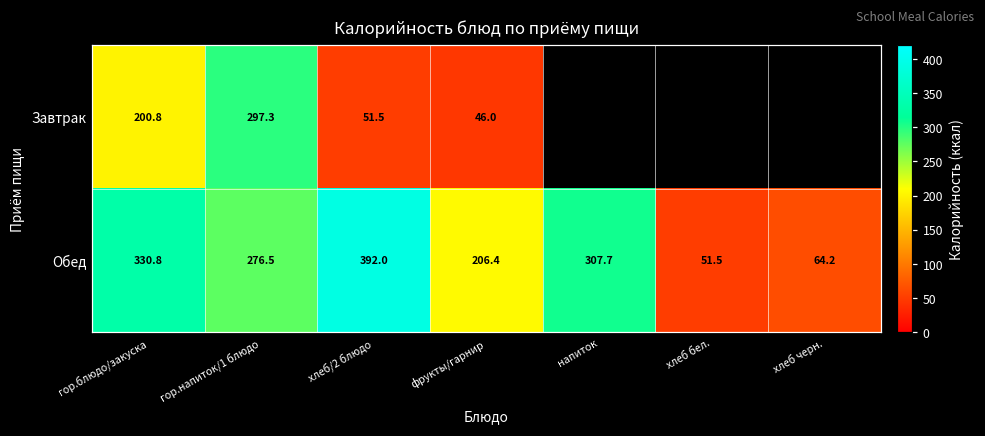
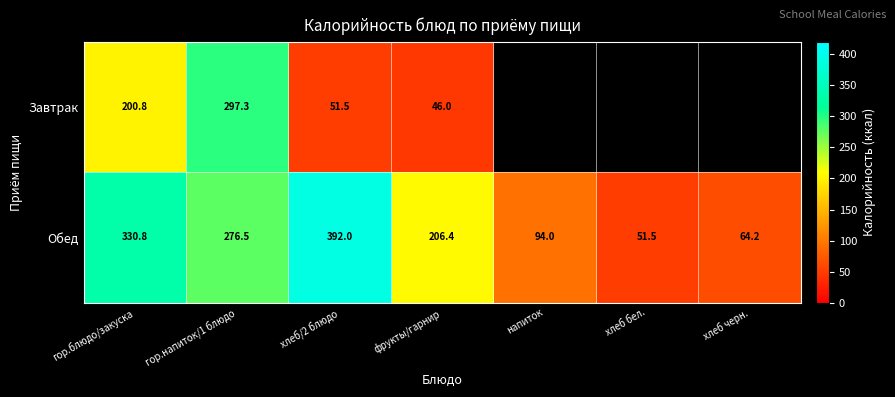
Обед, напиток: 307.7 -> 94.0
